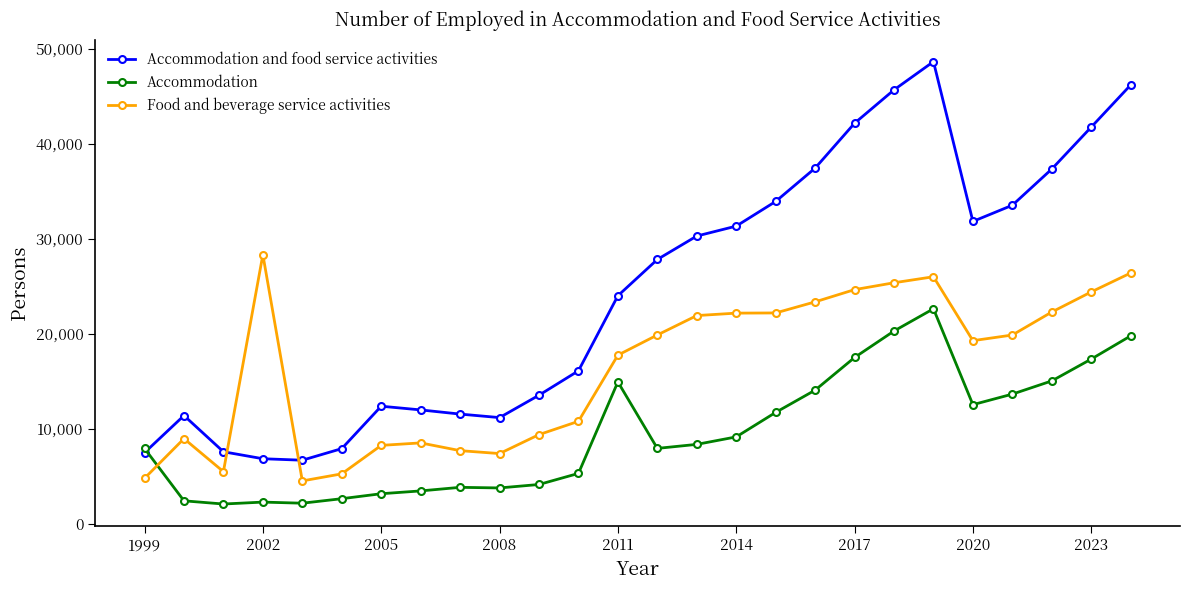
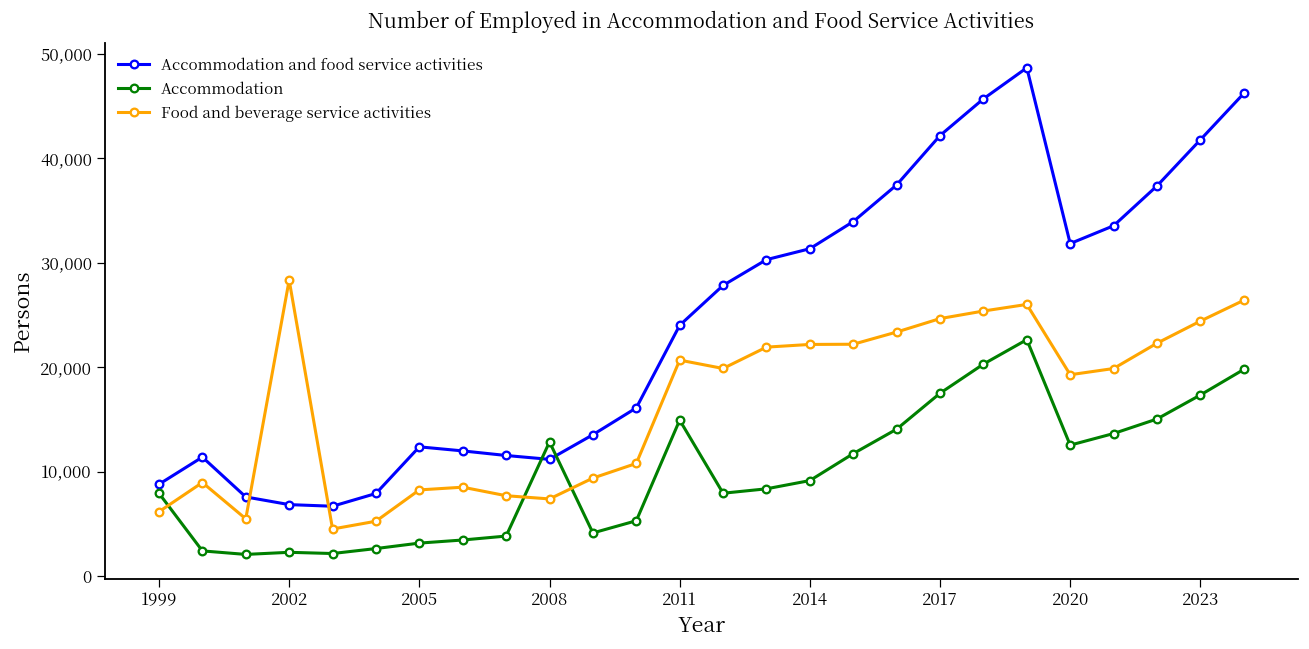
Accommodation and food service activities, 1999: 7,000 -> 9,000
Food and beverage service activities, 1999: 5,000 -> 6,000
Accommodation, 2008: 4,000 -> 13,000
Food and beverage service activities, 2011: 18,000 -> 21,000
